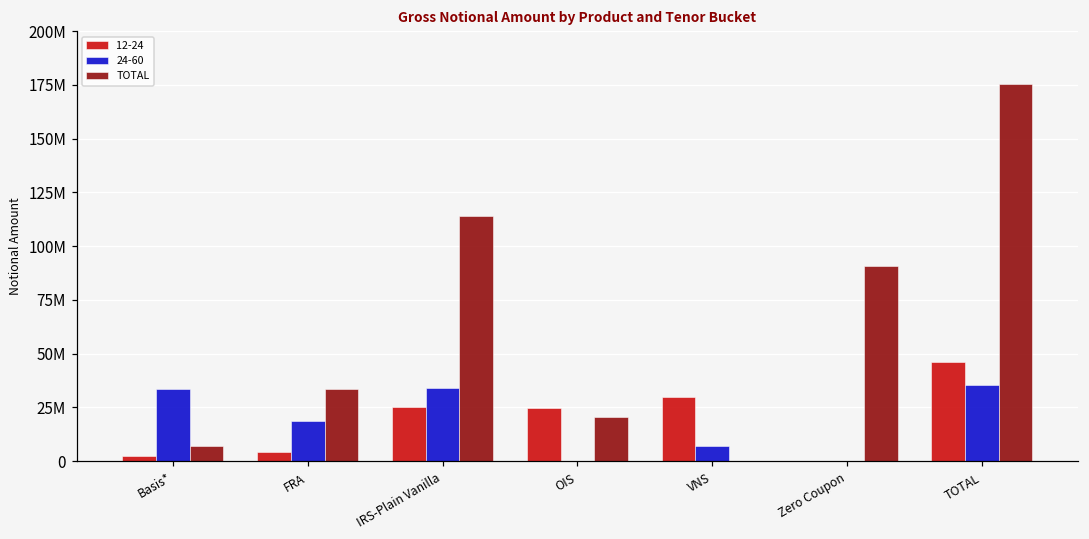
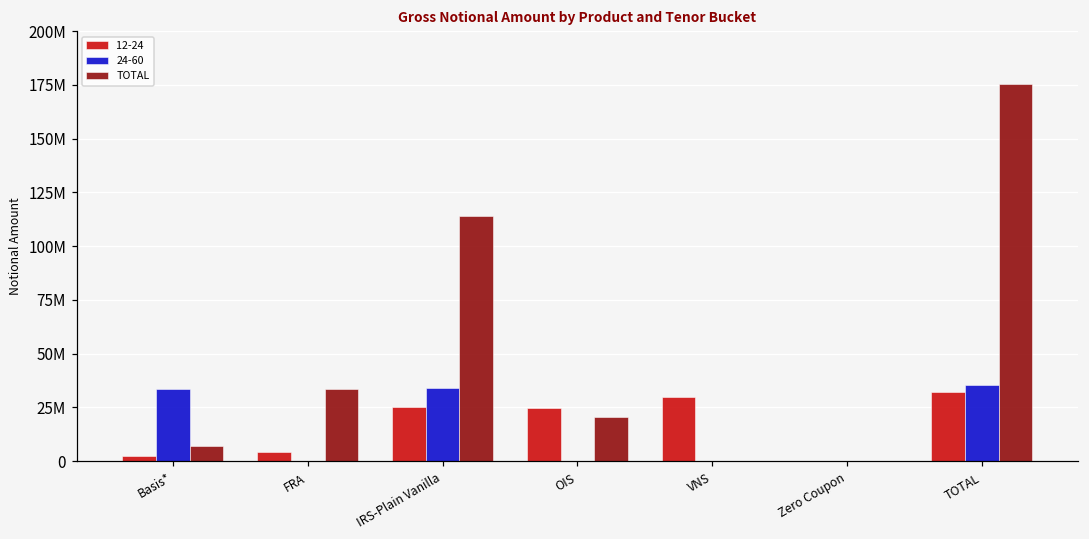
24-60, FRA: 19000000 -> 0
24-60, VNS: 7000000 -> 0
TOTAL, Zero Coupon: 91000000 -> 0
12-24, TOTAL: 46000000 -> 32000000
